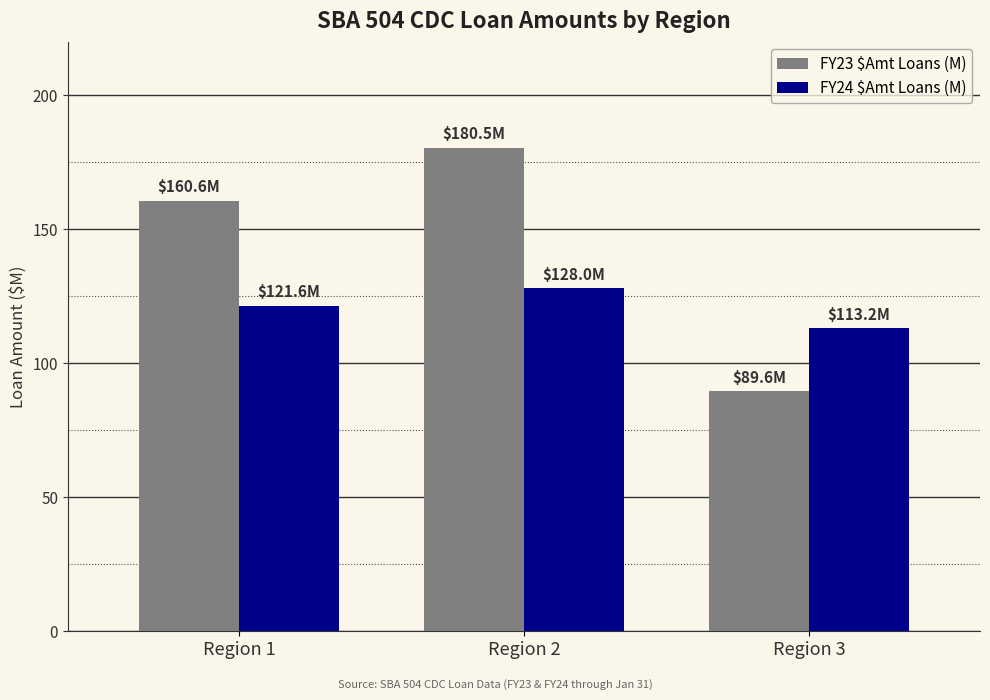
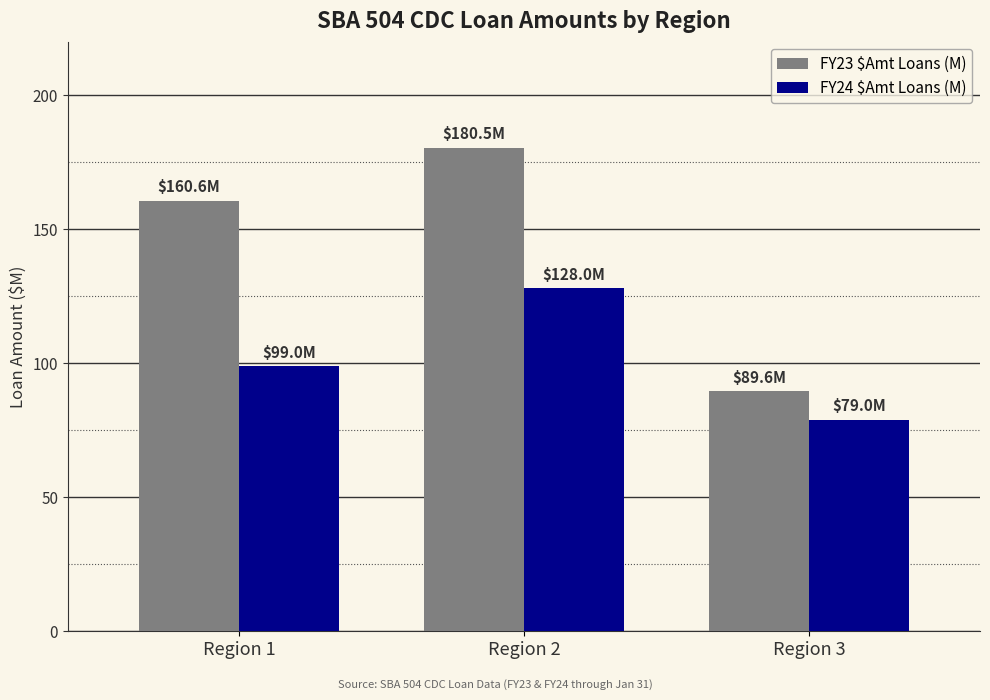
FY24 $Amt Loans (M), Region 1: $121.6M -> $99.0M
FY24 $Amt Loans (M), Region 3: $113.2M -> $79.0M
